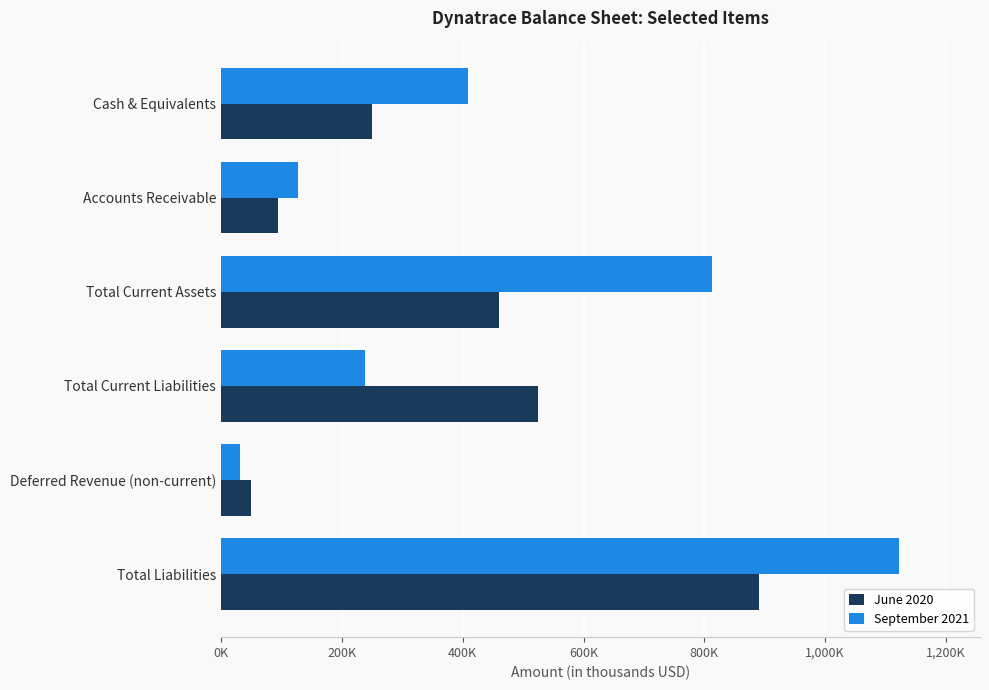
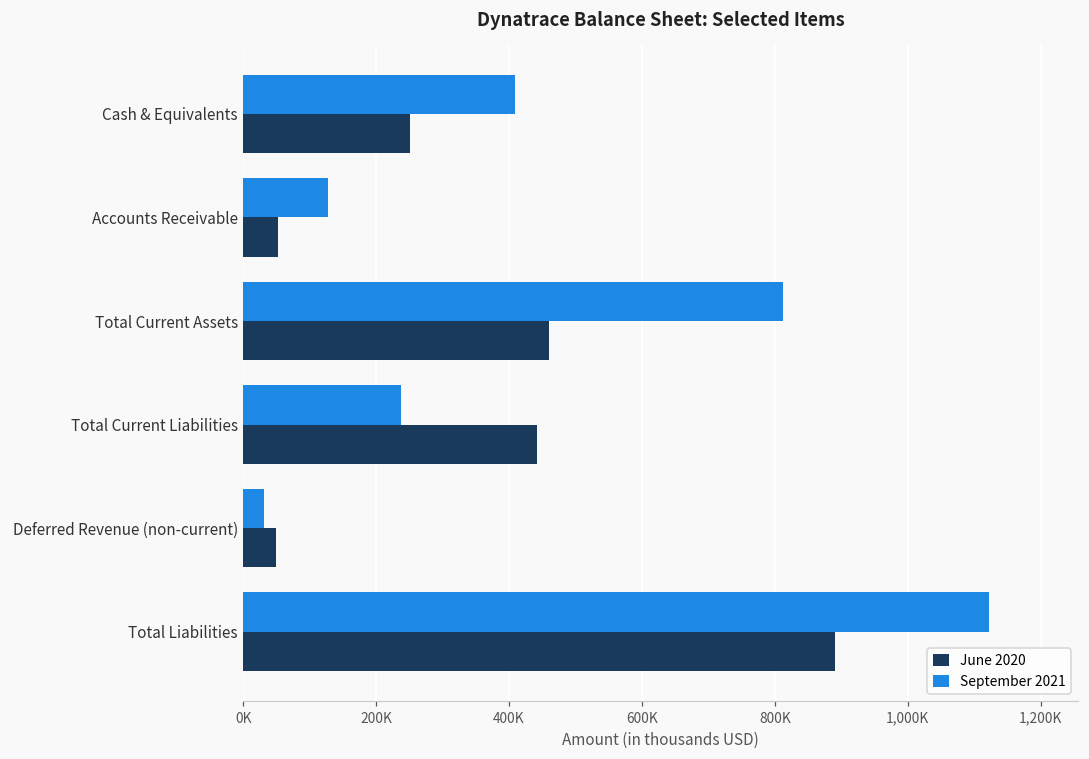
June 2020, Accounts Receivable: 90,000 -> 50,000
June 2020, Total Current Liabilities: 520,000 -> 440,000
